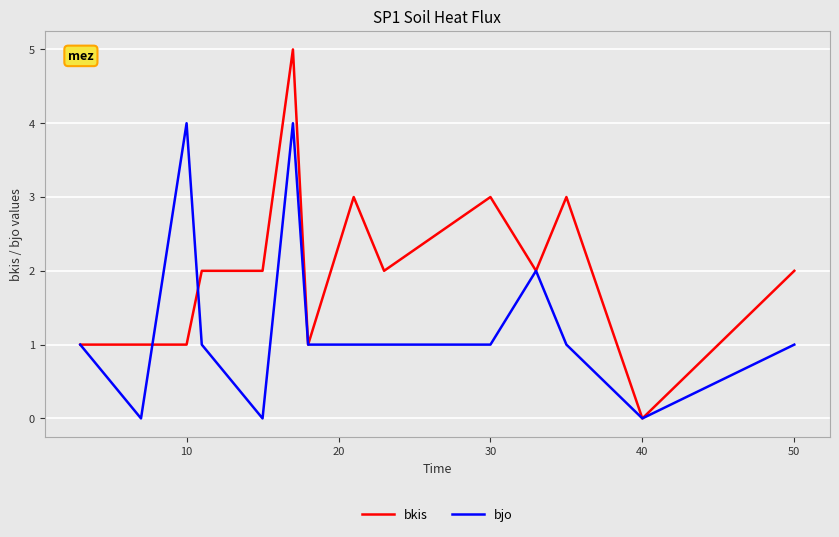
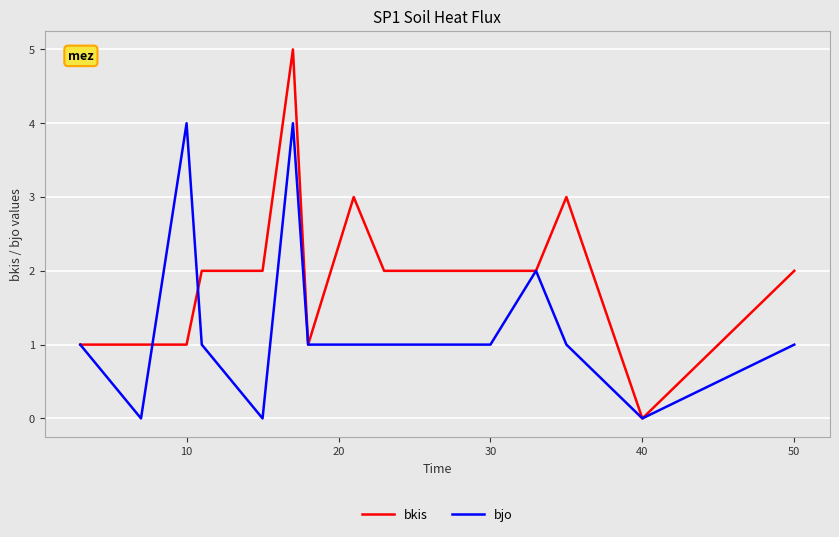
bkis, 30: 3 -> 2
